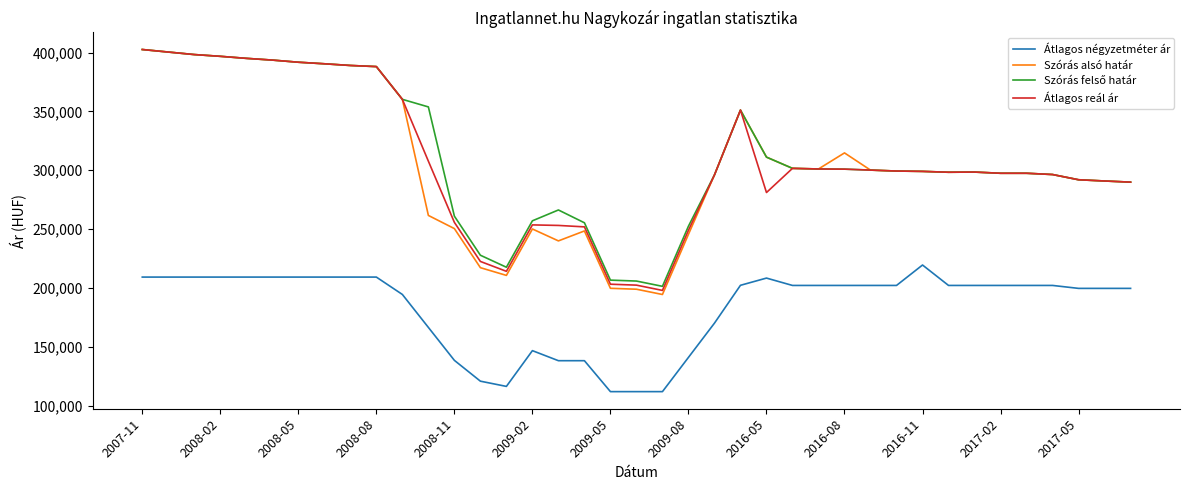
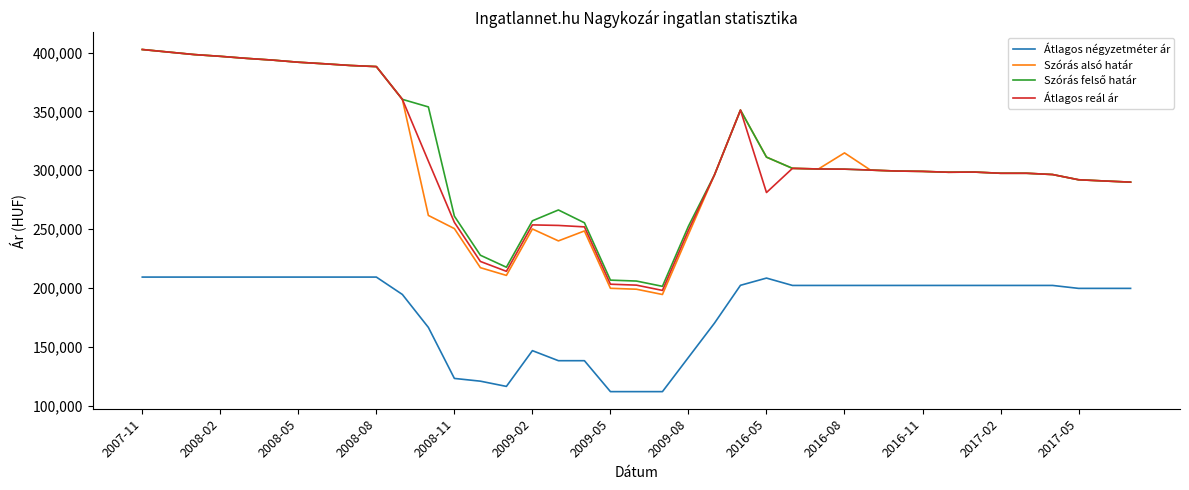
Átlagos négyzetméter ár, 2008-11: 138,000 -> 123,000
Átlagos négyzetméter ár, 2016-11: 219,000 -> 202,000
